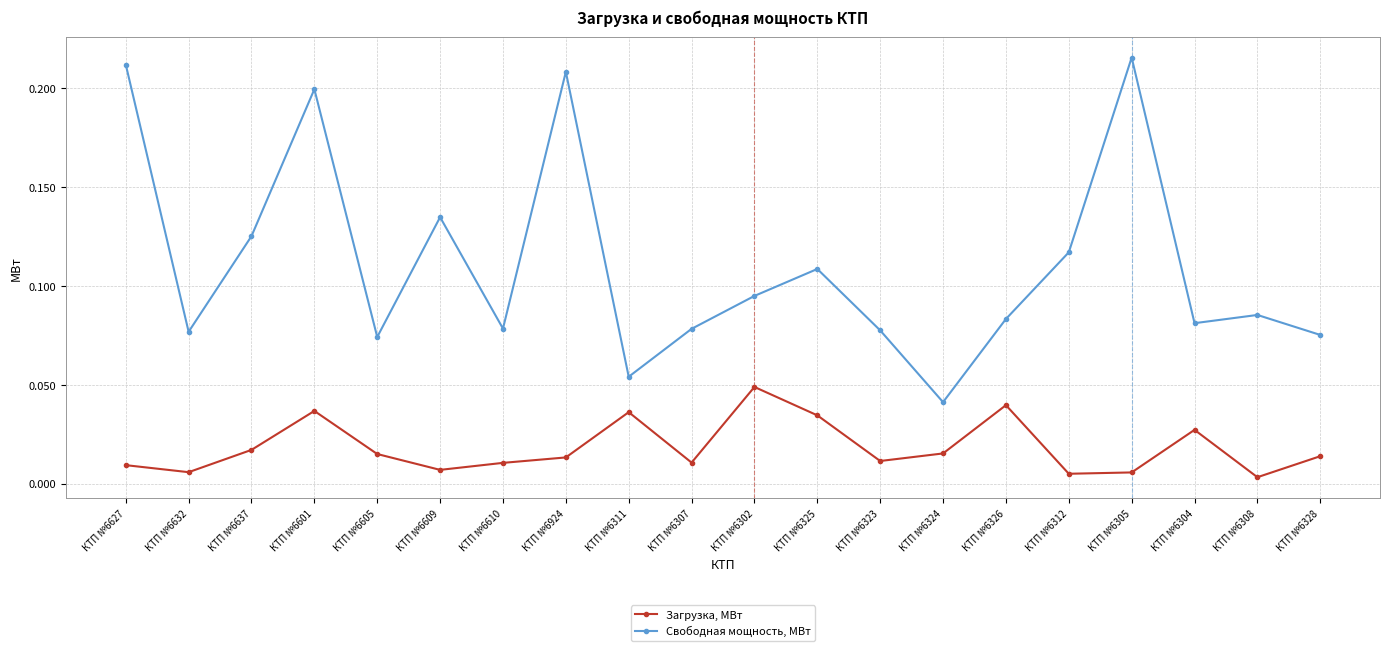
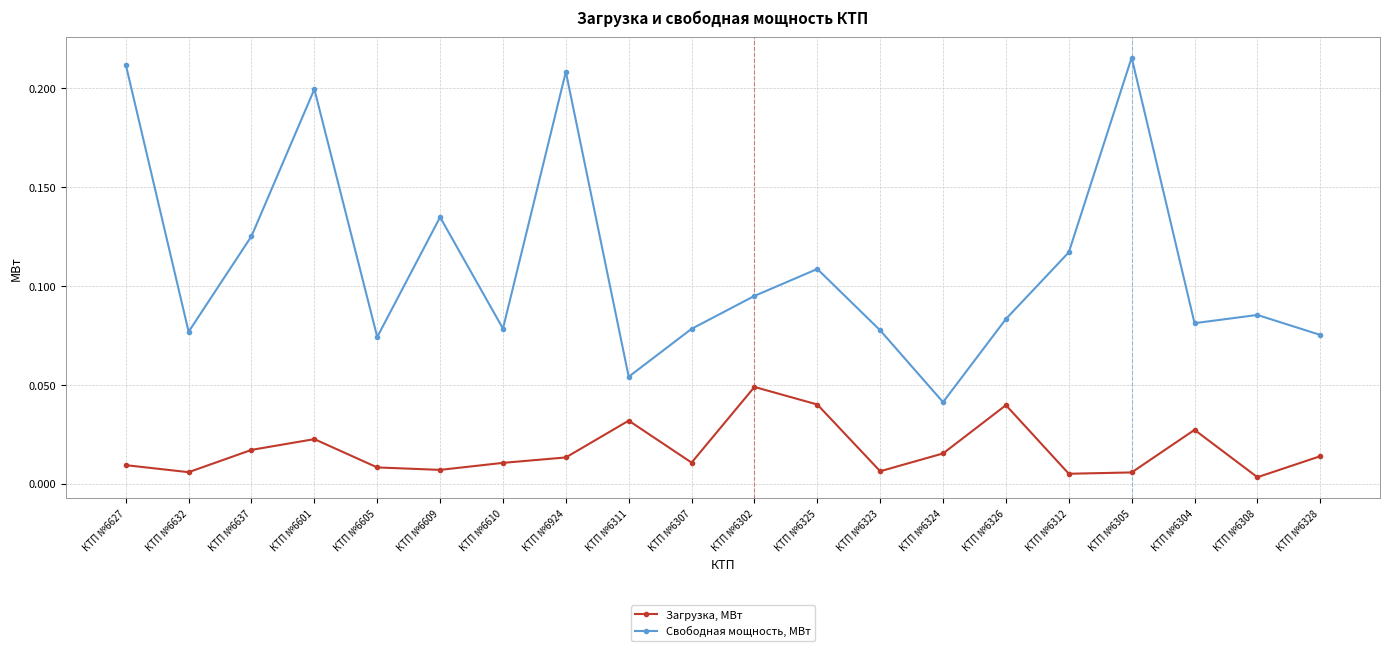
Загрузка, МВт, КТП №6601: 0.037 -> 0.022
Загрузка, МВт, КТП №6605: 0.015 -> 0.008
Загрузка, МВт, КТП №6311: 0.036 -> 0.032
Загрузка, МВт, КТП №6325: 0.035 -> 0.040
Загрузка, МВт, КТП №6323: 0.011 -> 0.006
